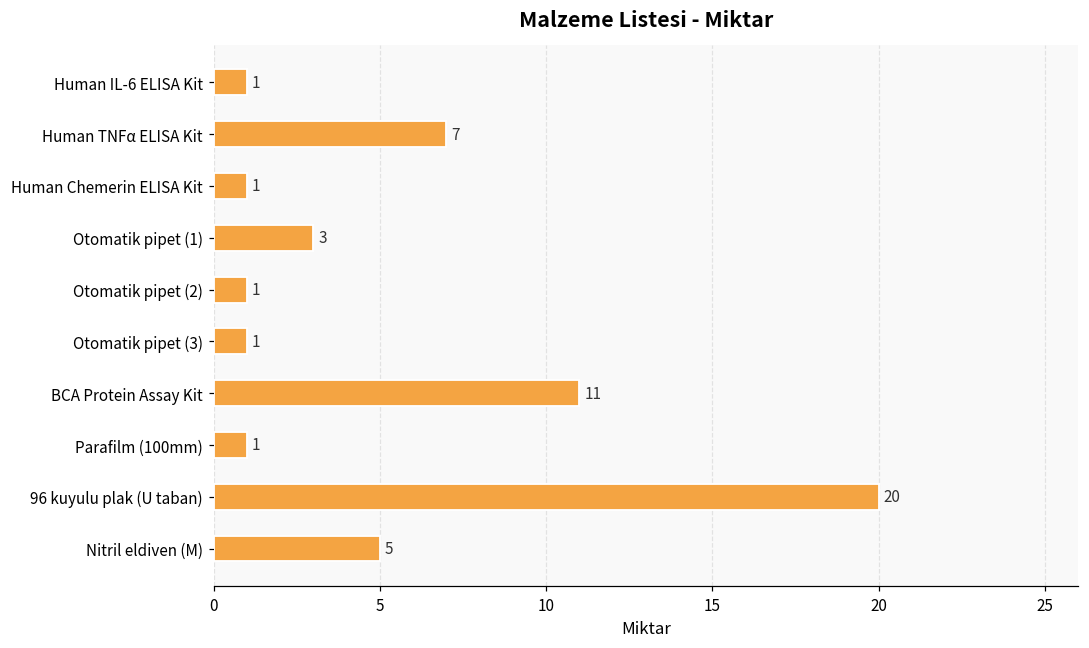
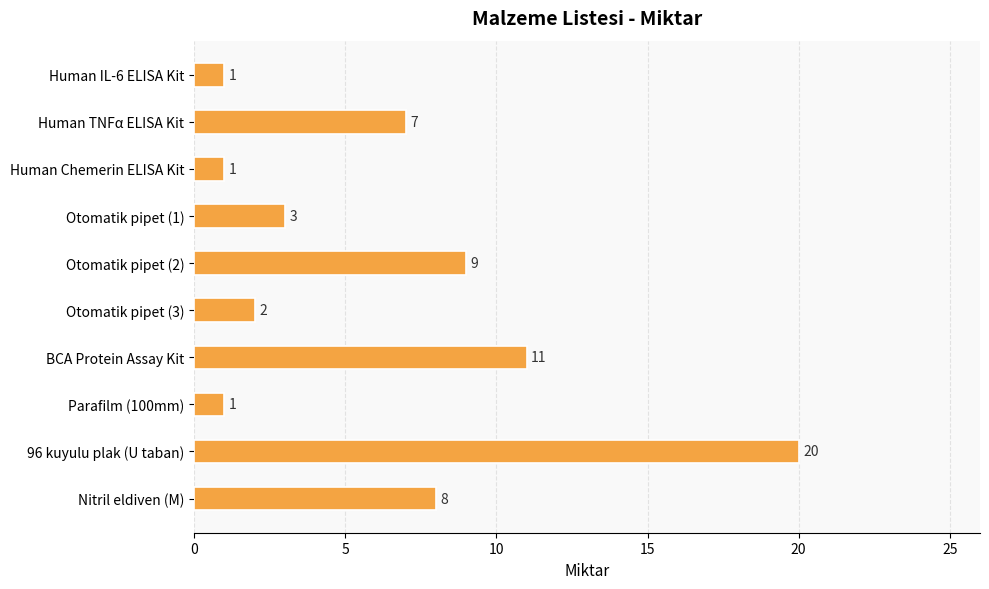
Otomatik pipet (2): 1 -> 9
Otomatik pipet (3): 1 -> 2
Nitril eldiven (M): 5 -> 8
